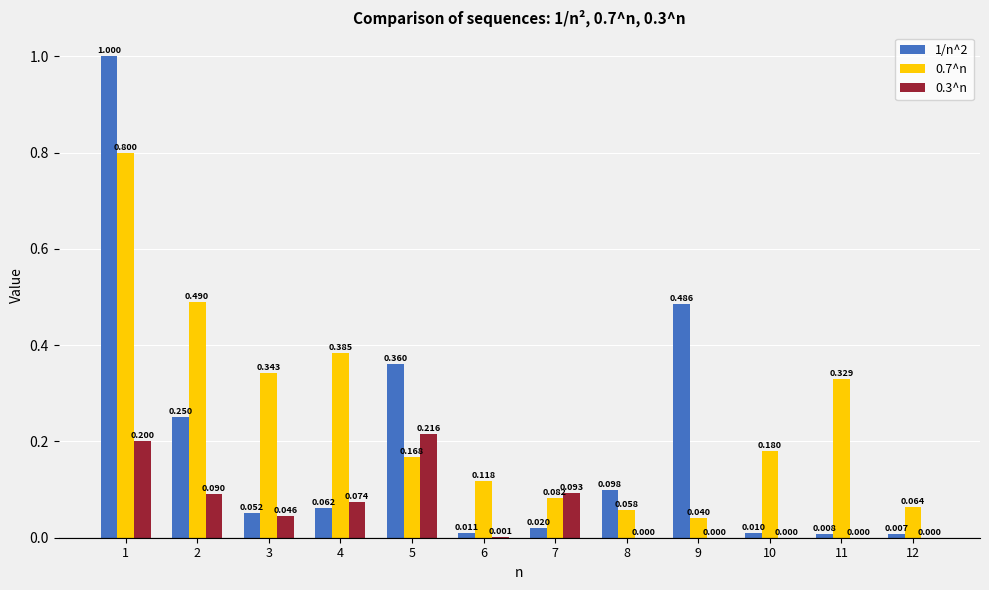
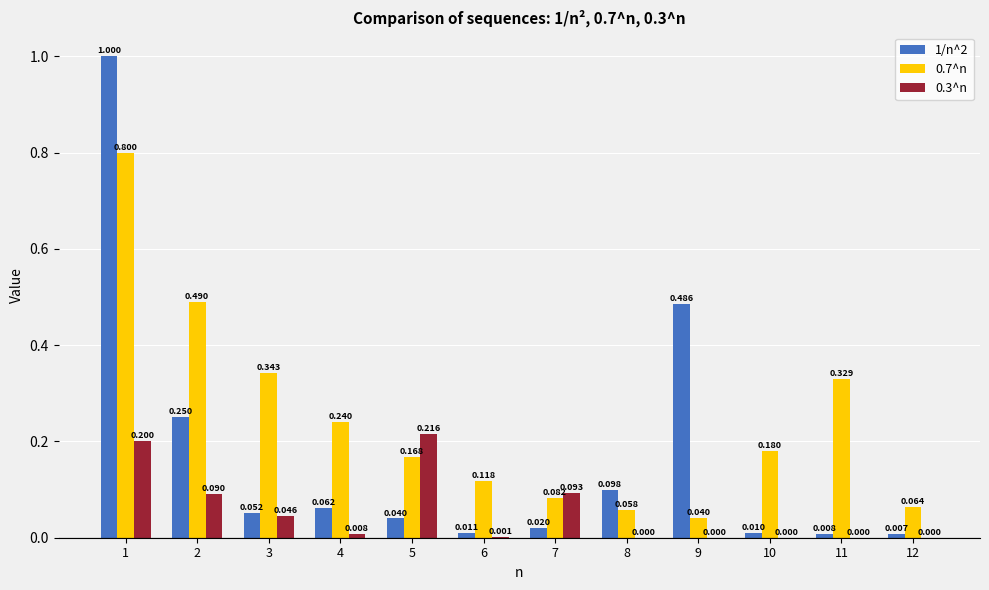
0.7^n, 4: 0.385 -> 0.240
0.3^n, 4: 0.074 -> 0.008
1/n^2, 5: 0.360 -> 0.040
